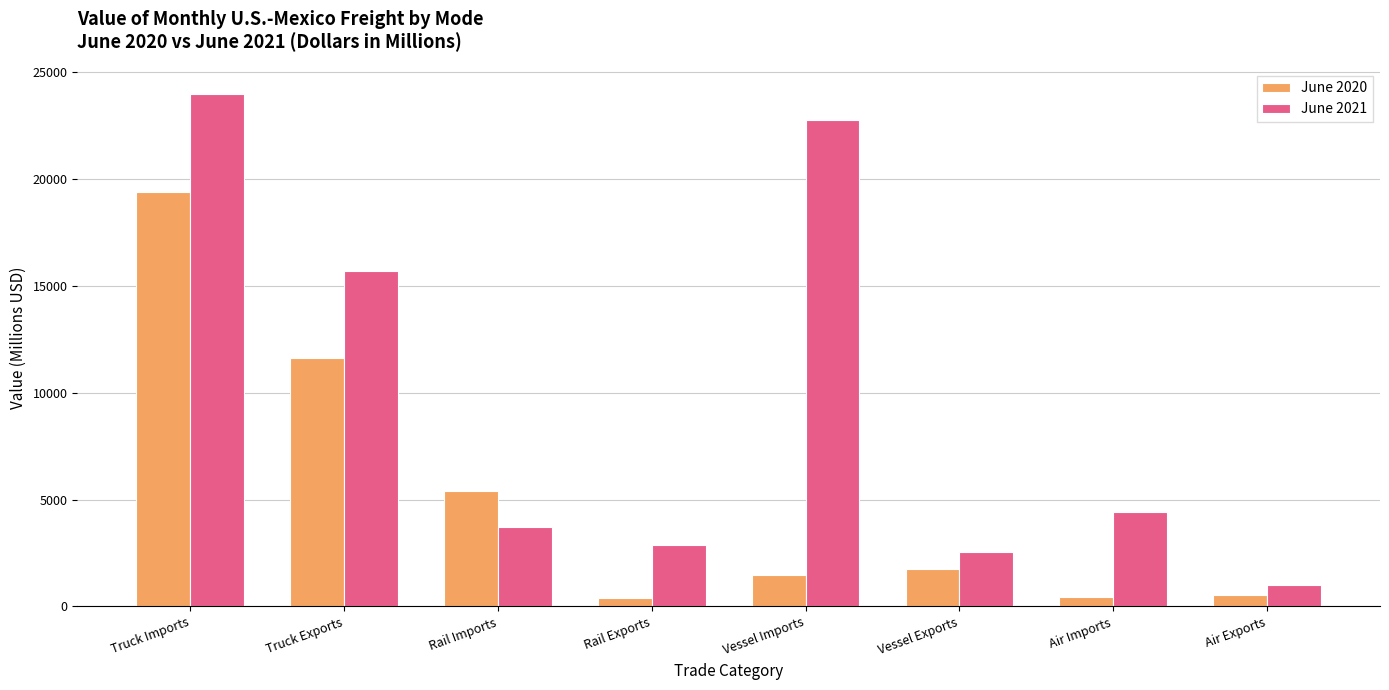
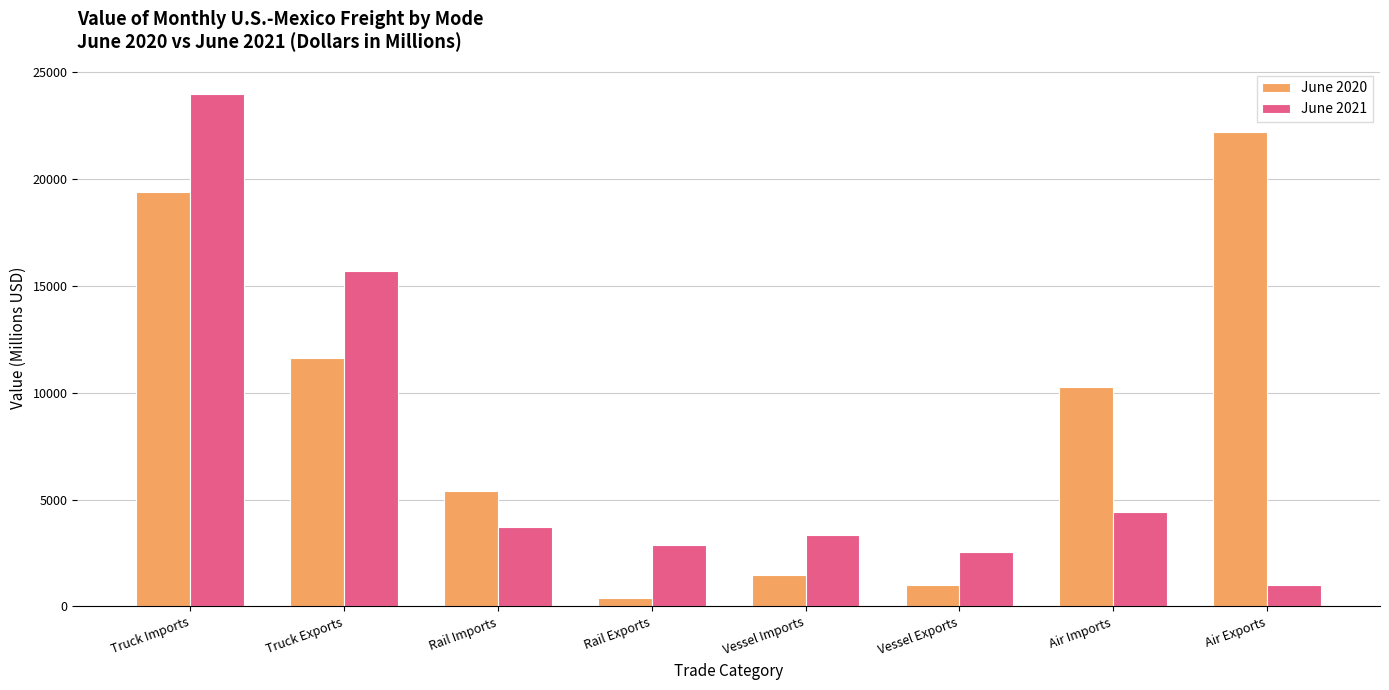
June 2021, Vessel Imports: 22800 -> 3400
June 2020, Vessel Exports: 1800 -> 1000
June 2020, Air Imports: 500 -> 10300
June 2020, Air Exports: 600 -> 22200
